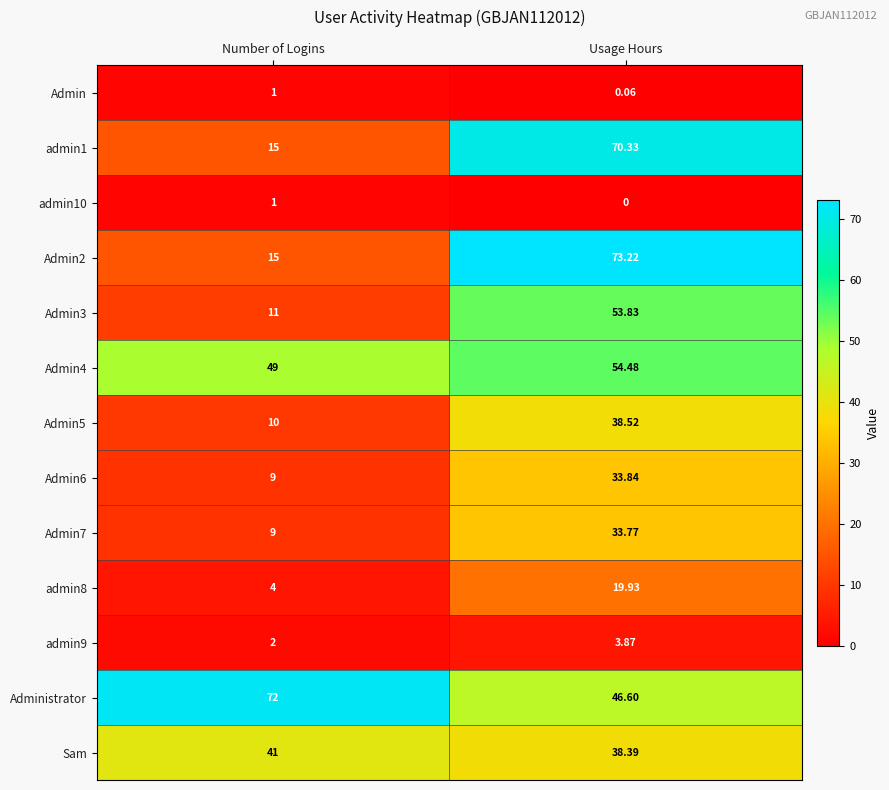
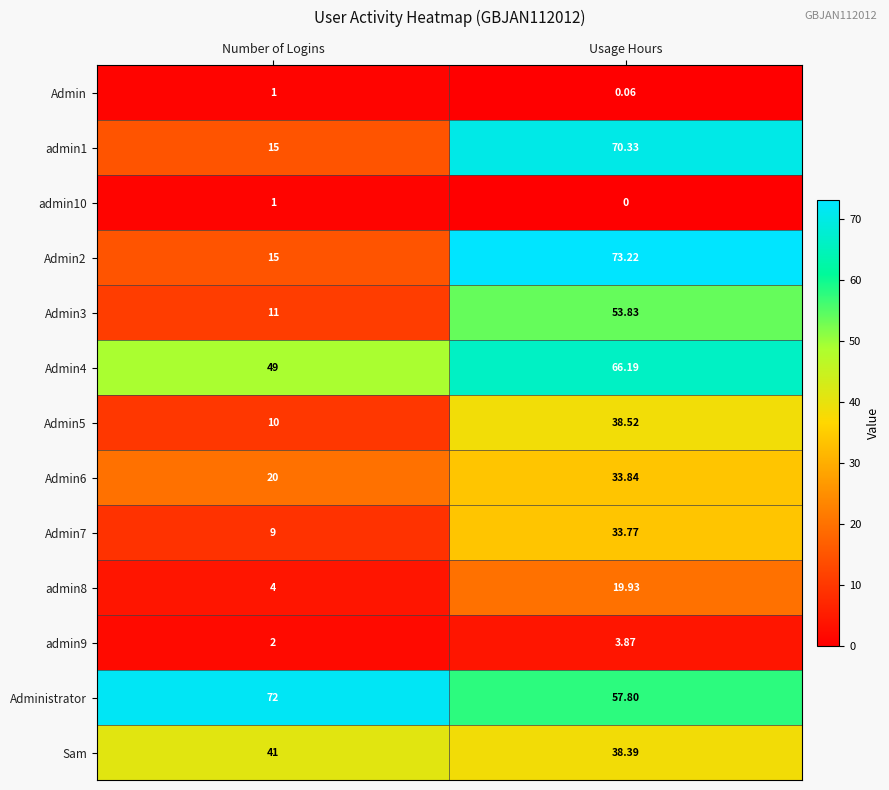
Admin4, Usage Hours: 54.48 -> 66.19
Admin6, Number of Logins: 9 -> 20
Administrator, Usage Hours: 46.60 -> 57.80
